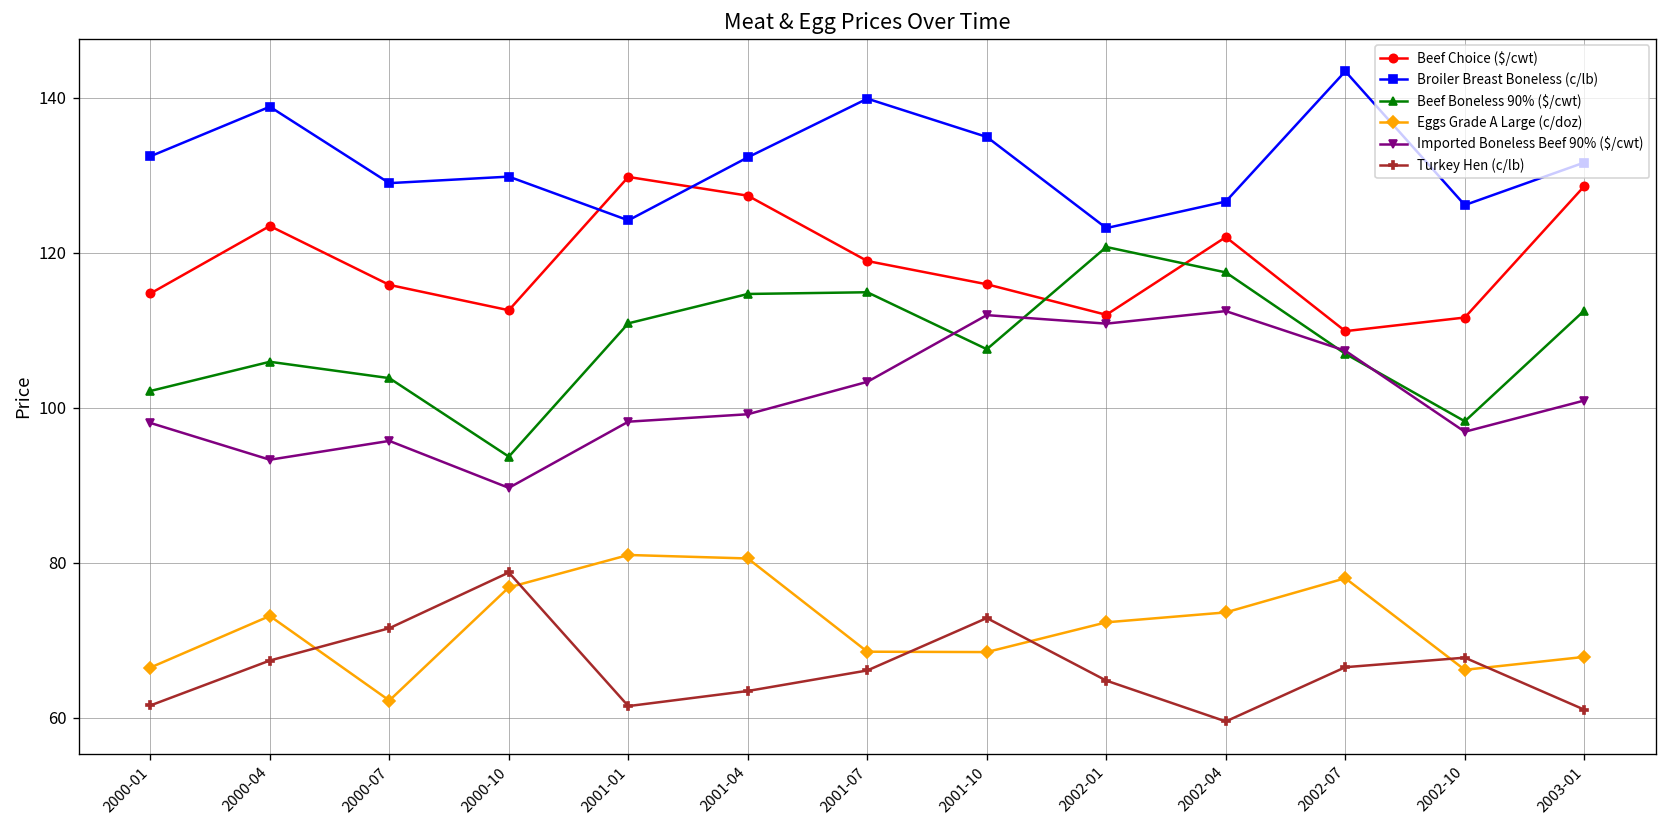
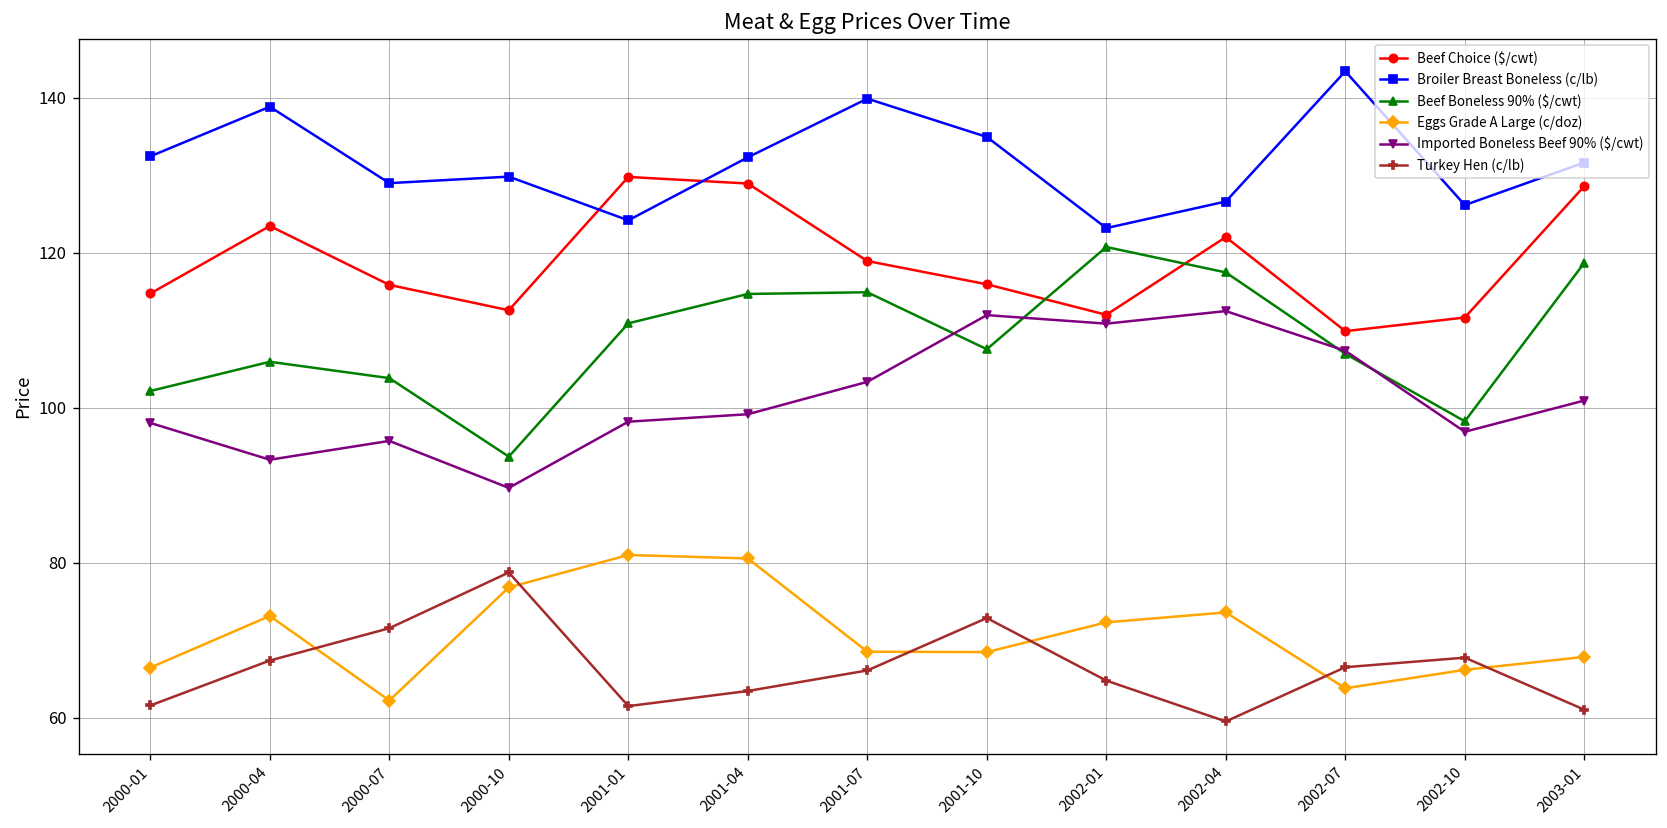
Beef Choice ($/cwt), 2001-04: 127 -> 129
Eggs Grade A Large (c/doz), 2002-07: 78 -> 64
Beef Boneless 90% ($/cwt), 2003-01: 113 -> 119
